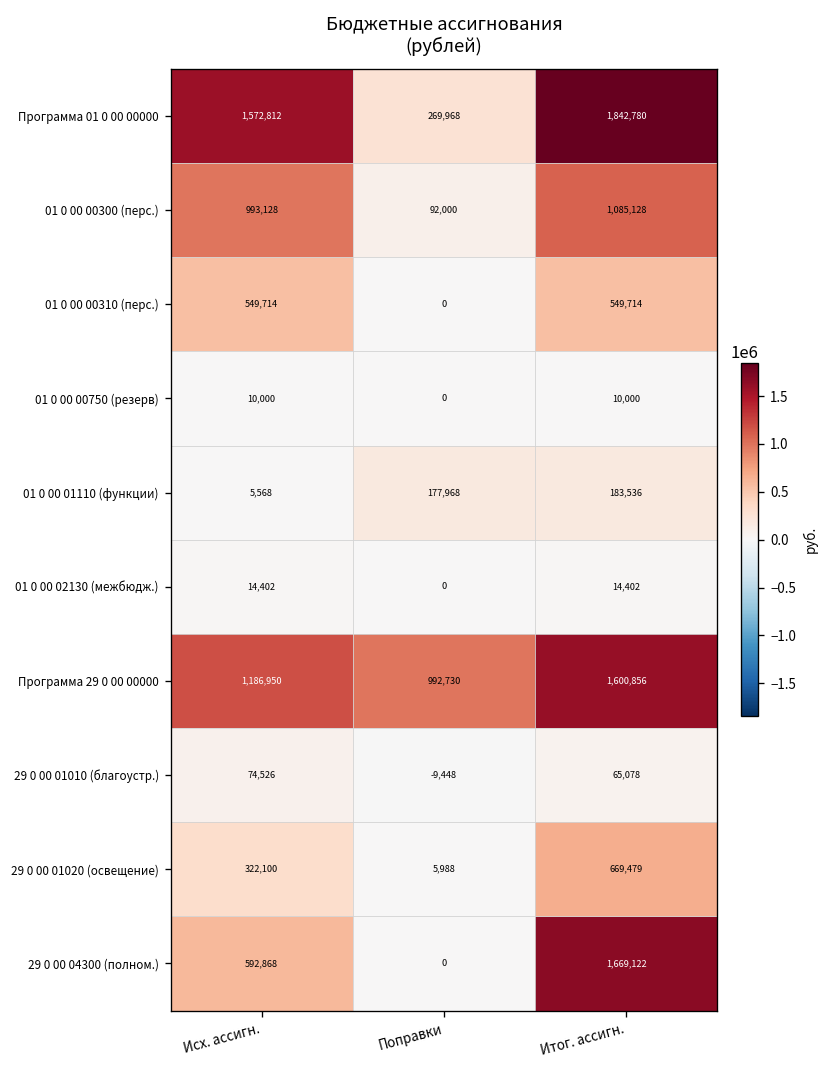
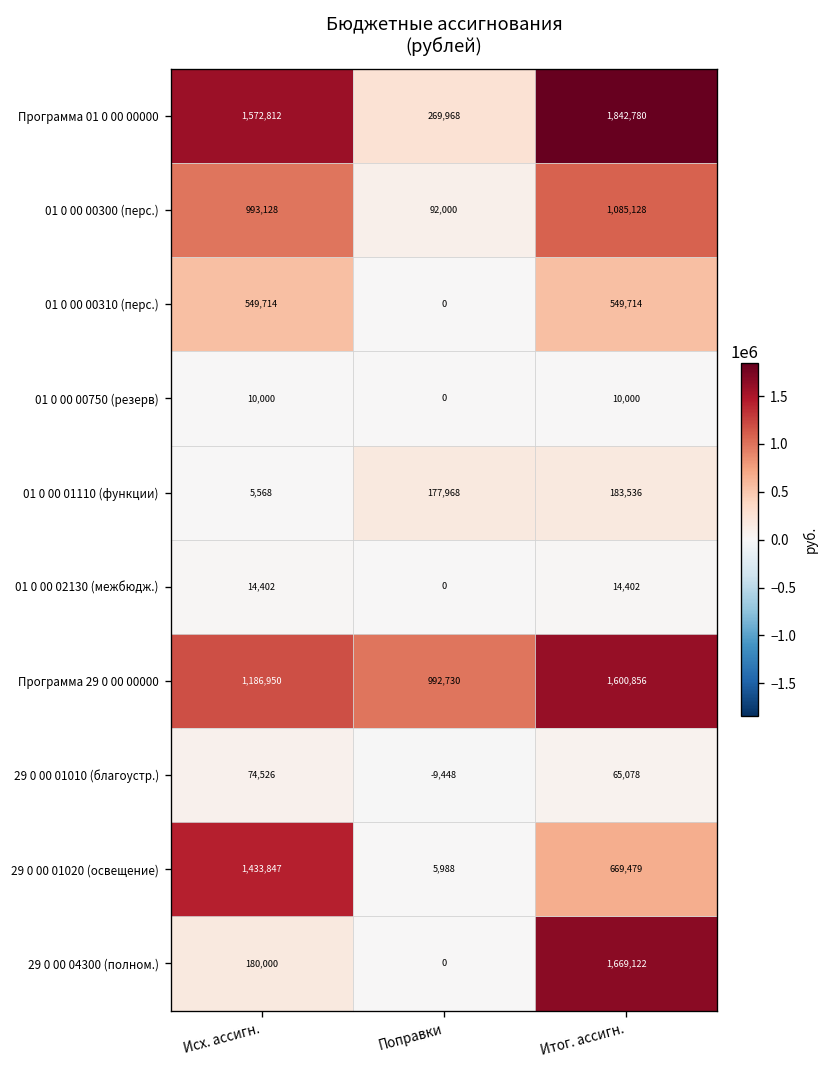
29 0 00 01020 (освещение), Исх. ассигн.: 322,100 -> 1,433,847
29 0 00 04300 (полном.), Исх. ассигн.: 592,868 -> 180,000
